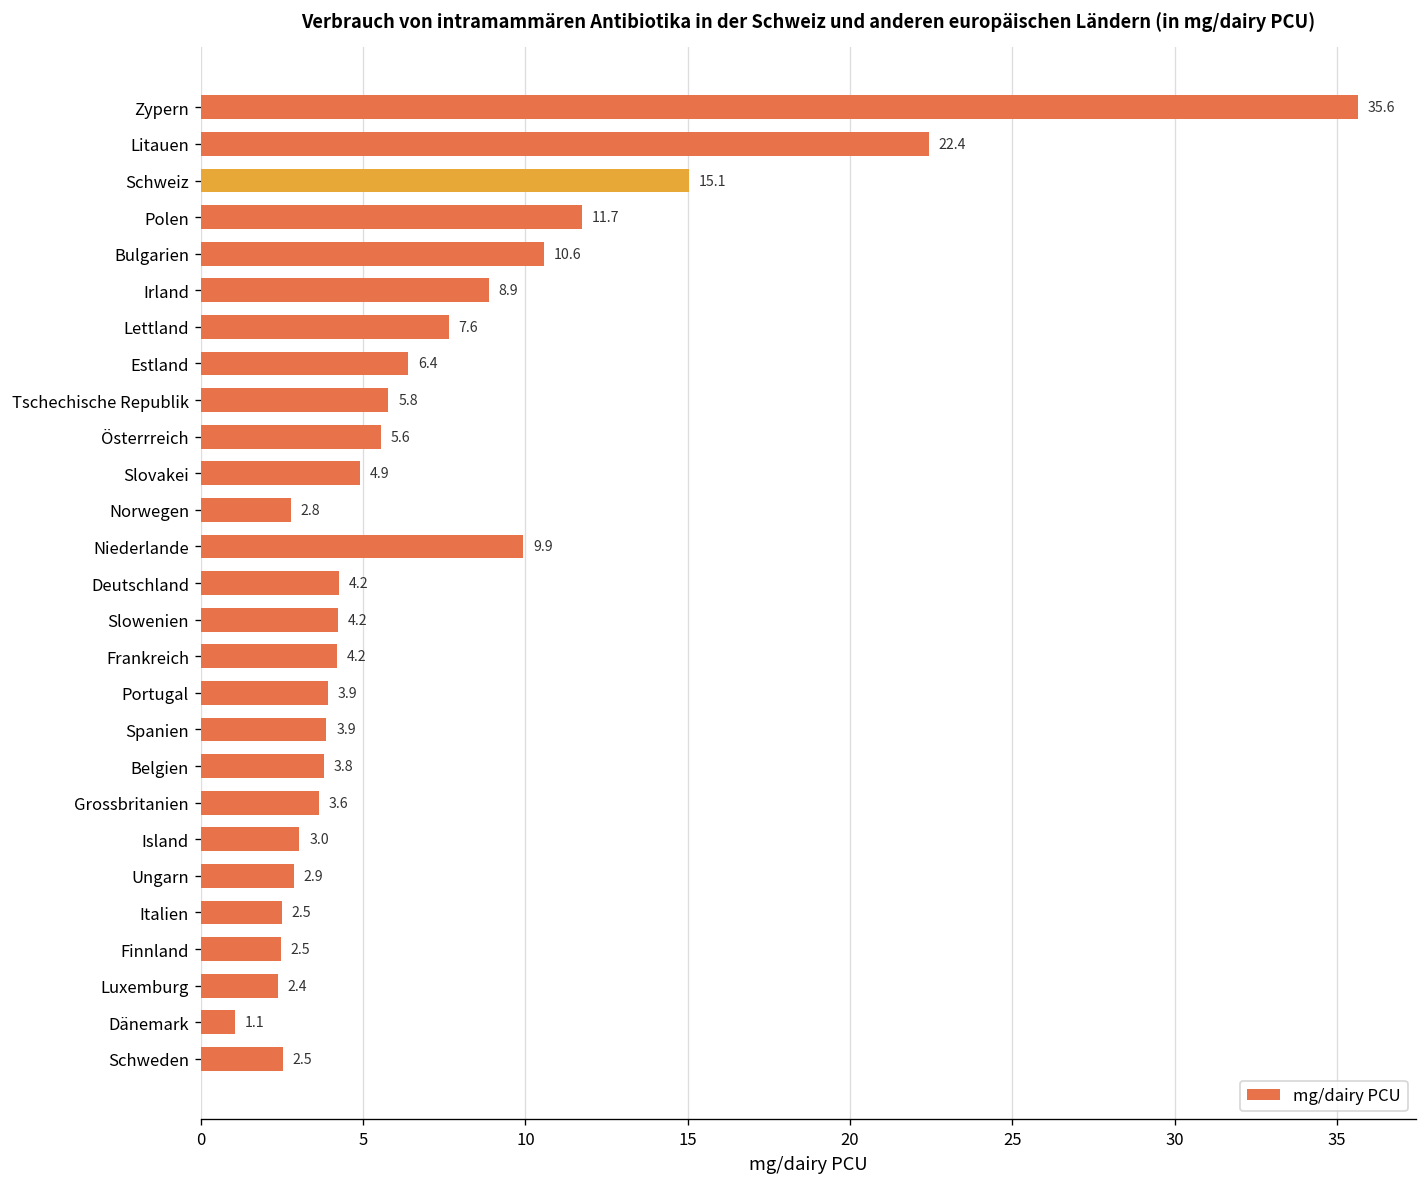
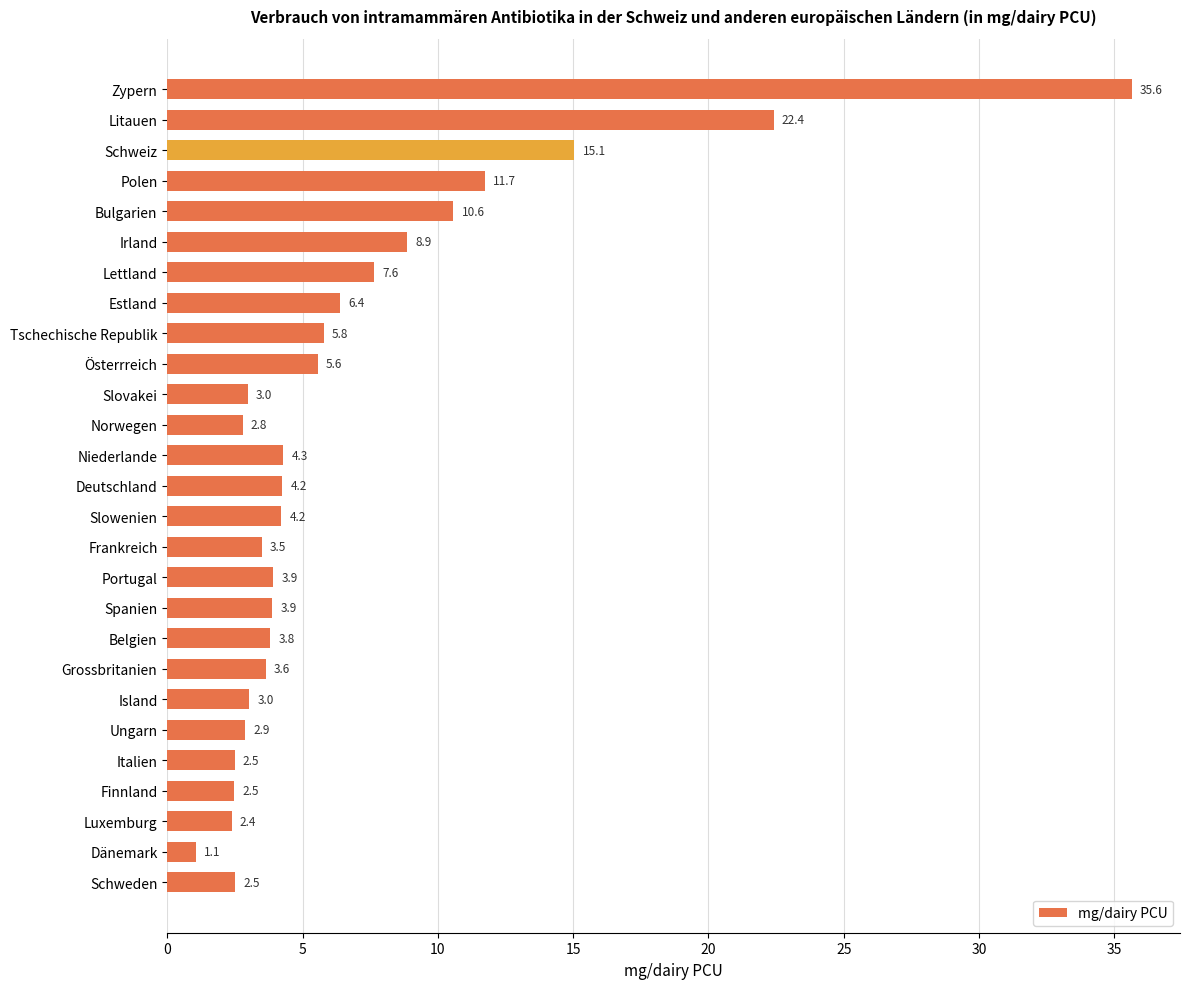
Slovakei: 4.9 -> 3.0
Niederlande: 9.9 -> 4.3
Frankreich: 4.2 -> 3.5
